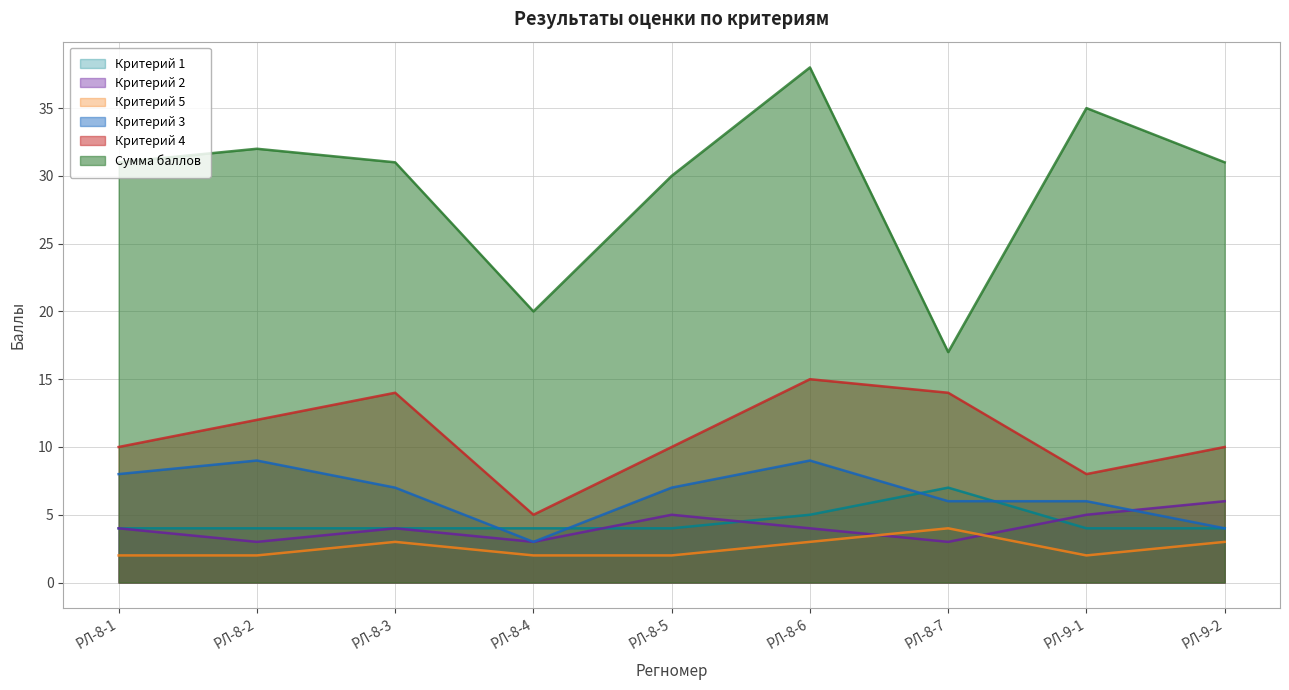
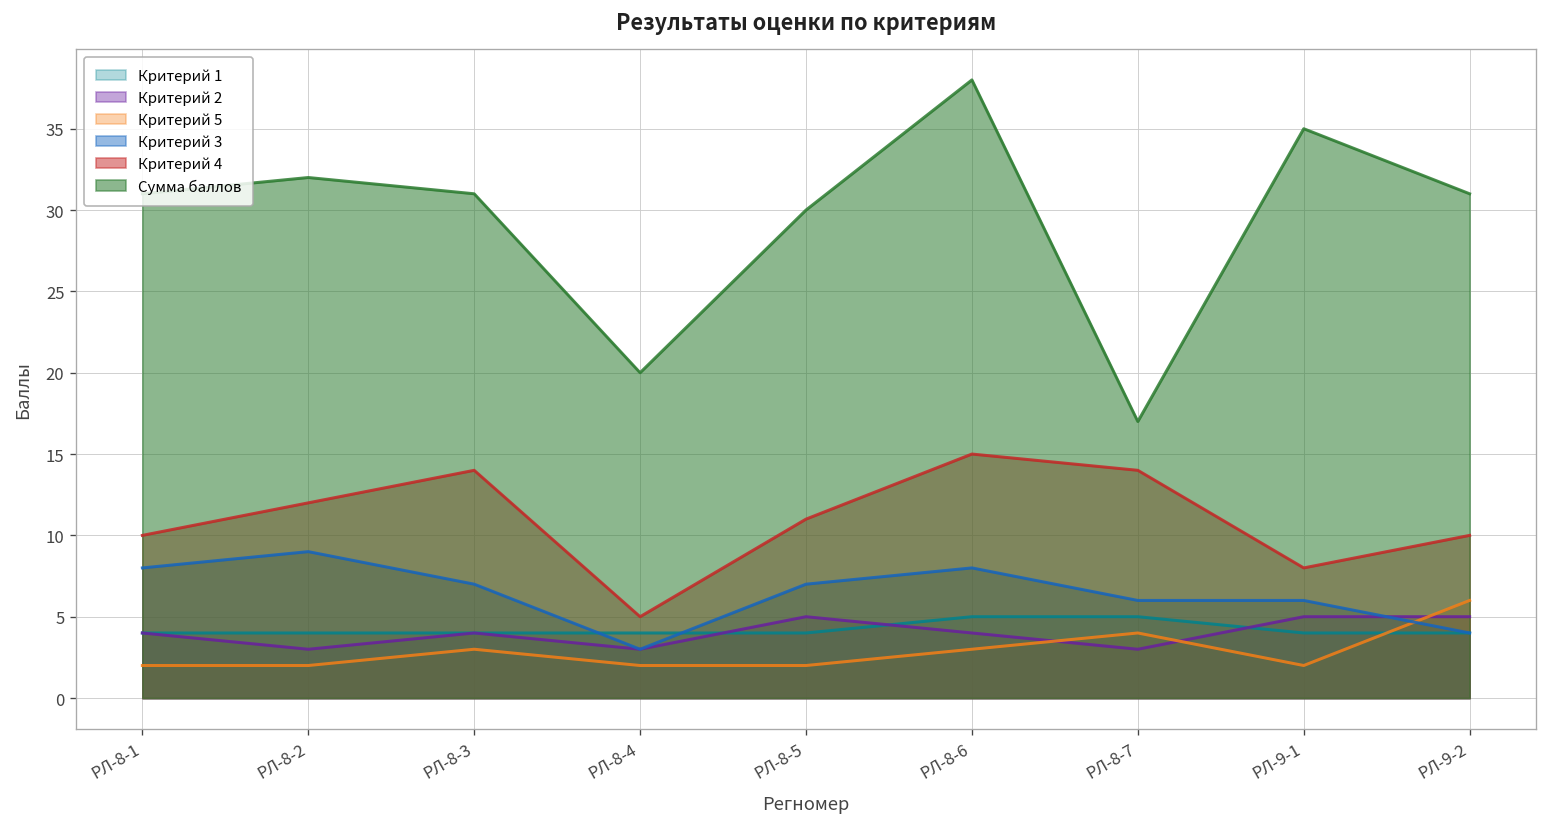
Критерий 4, РЛ-8-5: 10 -> 11
Критерий 3, РЛ-8-6: 9 -> 8
Критерий 1, РЛ-8-7: 7 -> 5
Критерий 2, РЛ-9-2: 6 -> 5
Критерий 5, РЛ-9-2: 3 -> 6
